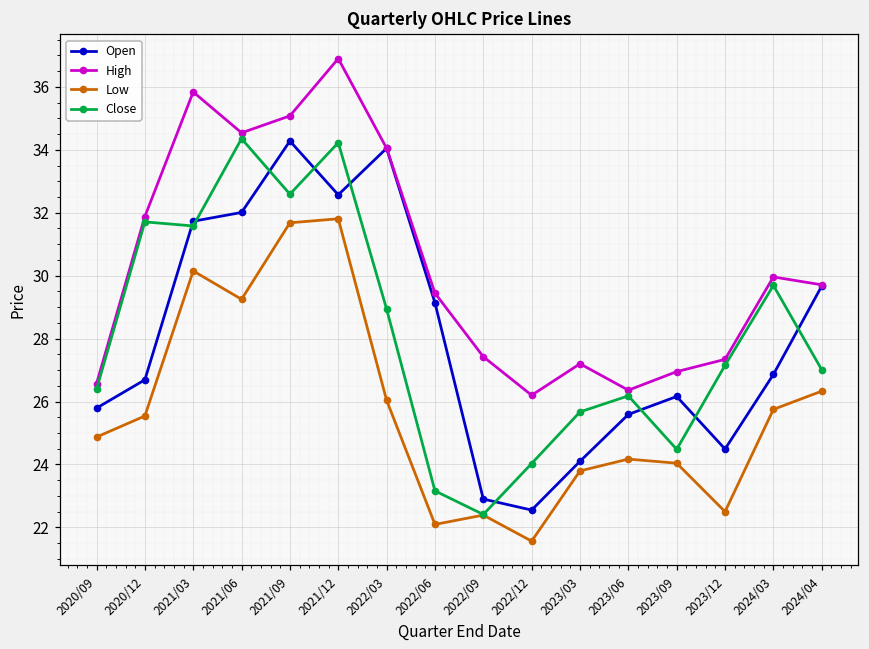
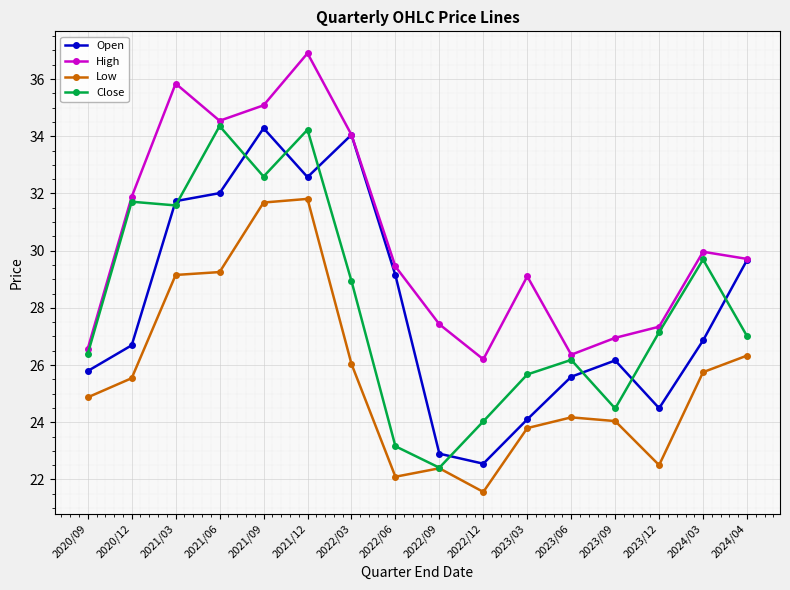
Low, 2021/03: 30.2 -> 29.1
High, 2023/03: 27.2 -> 29.1
